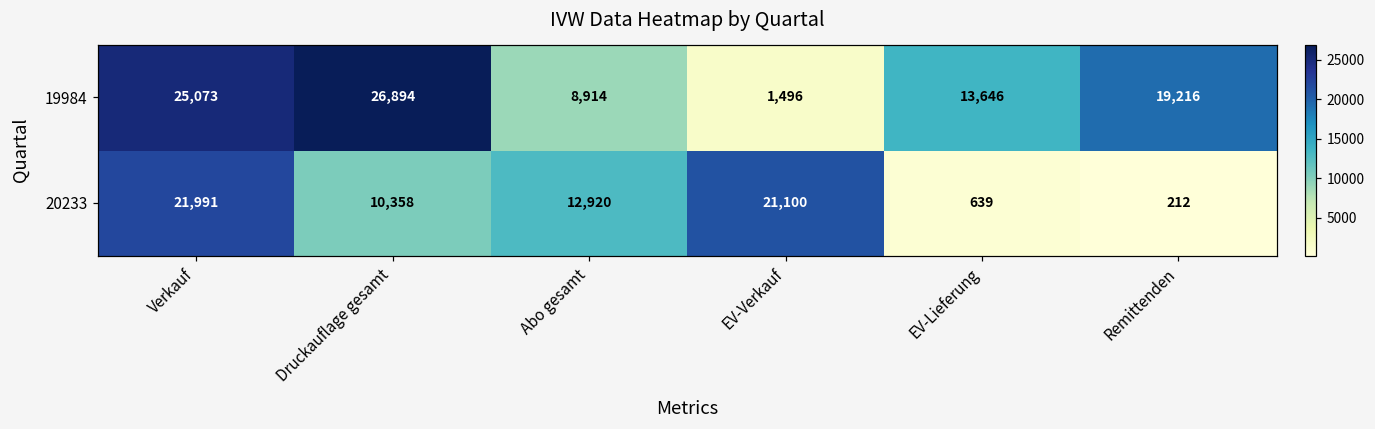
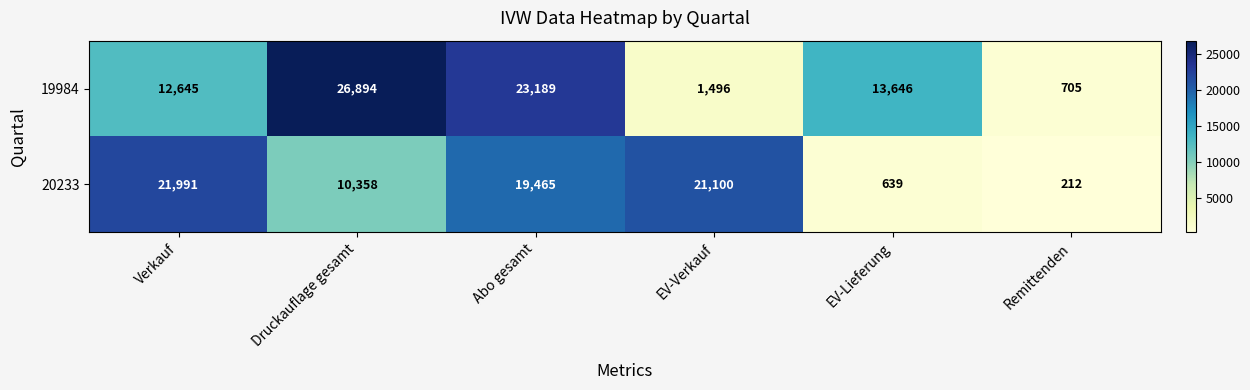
19984, Verkauf: 25,073 -> 12,645
19984, Abo gesamt: 8,914 -> 23,189
19984, Remittenden: 19,216 -> 705
20233, Abo gesamt: 12,920 -> 19,465
